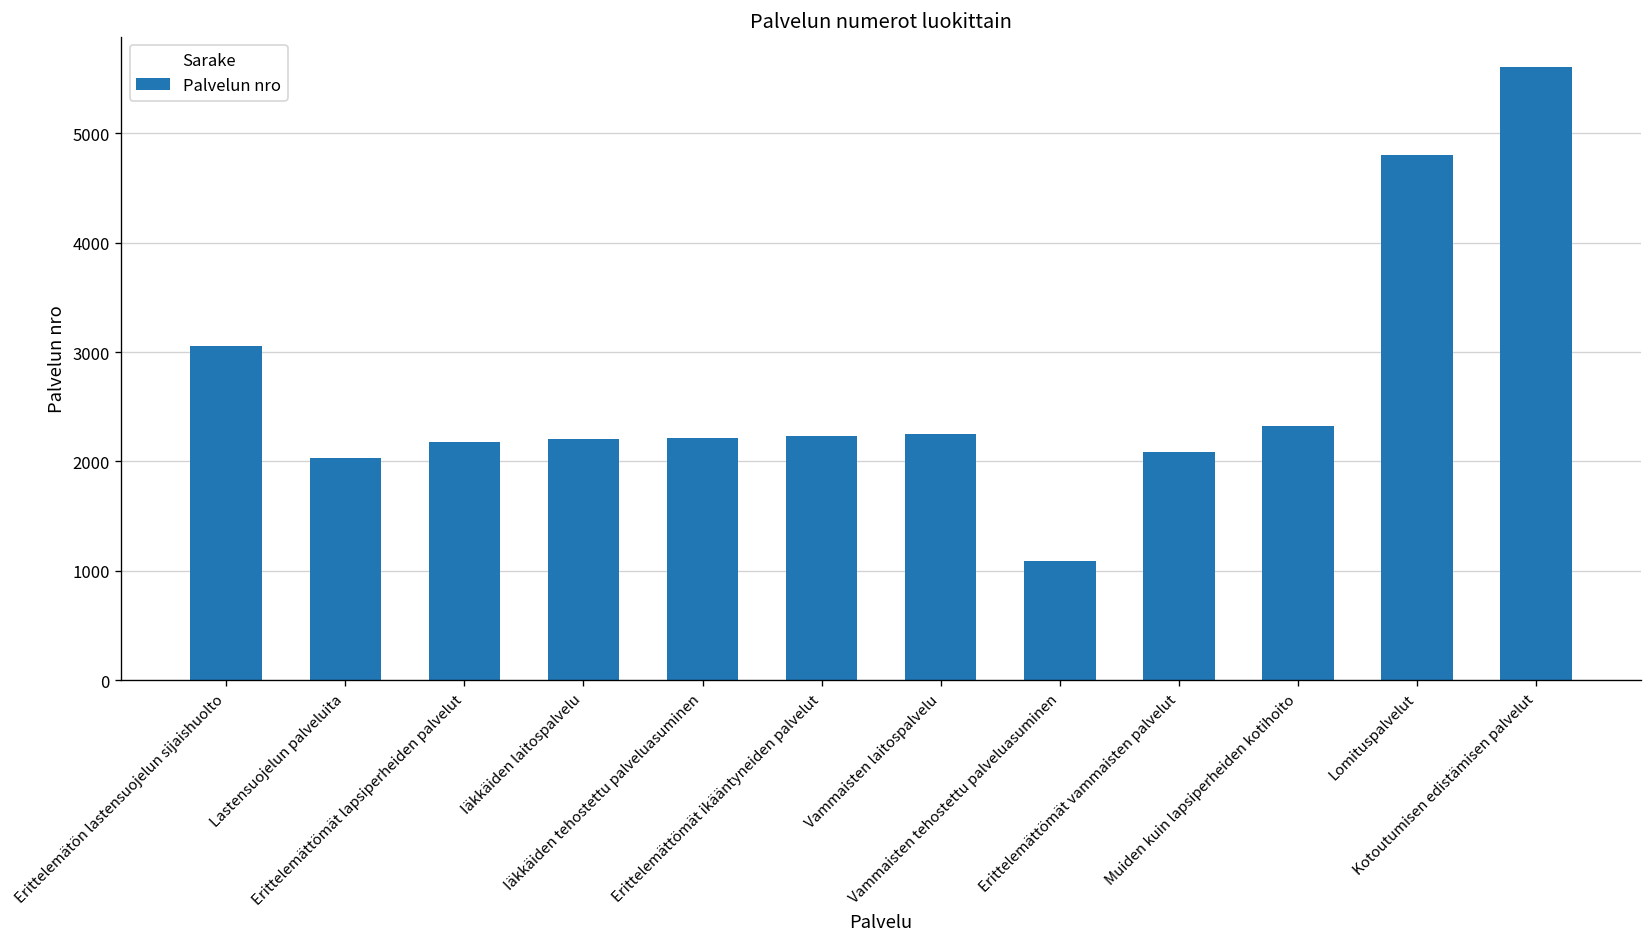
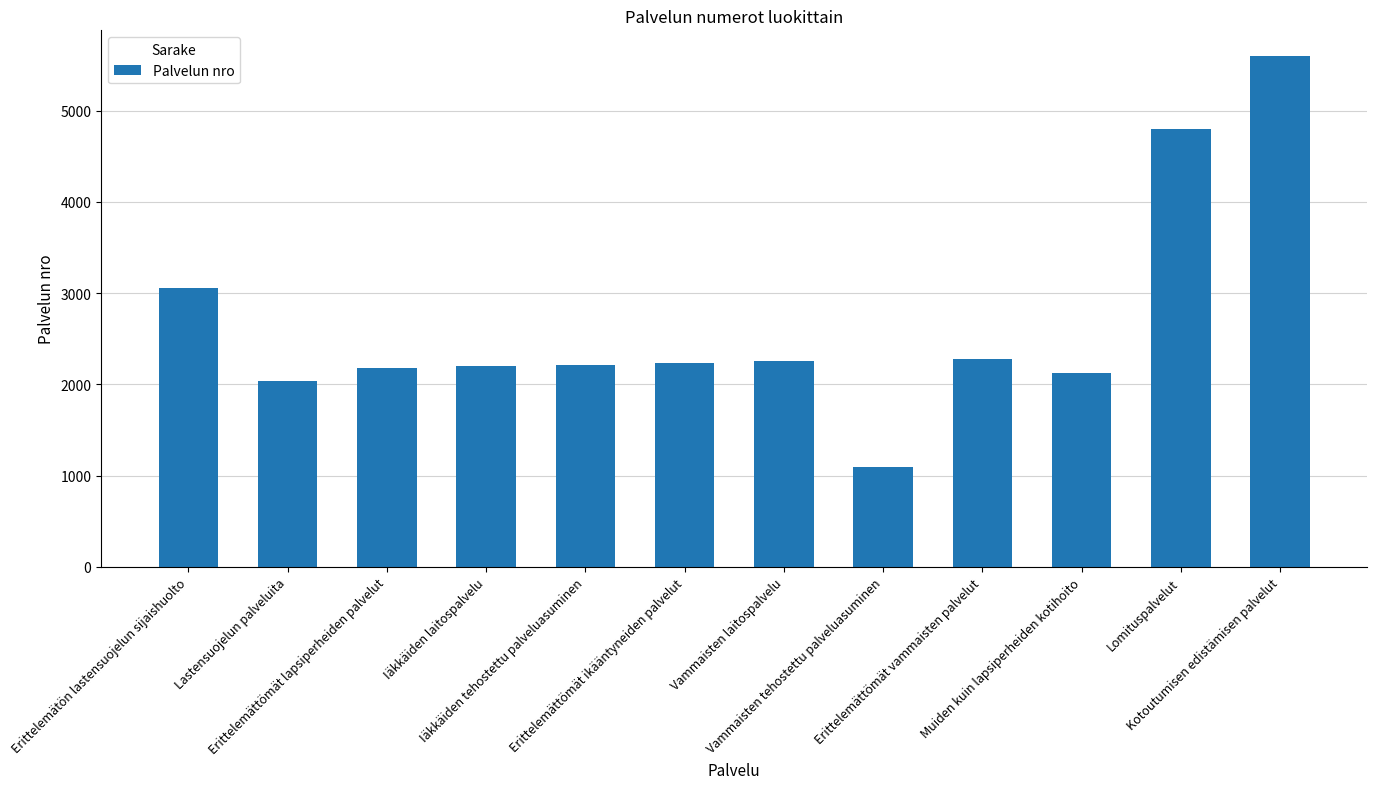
Erittelemättömät vammaisten palvelut: 2100 -> 2300
Muiden kuin lapsiperheiden kotihoito: 2300 -> 2100
